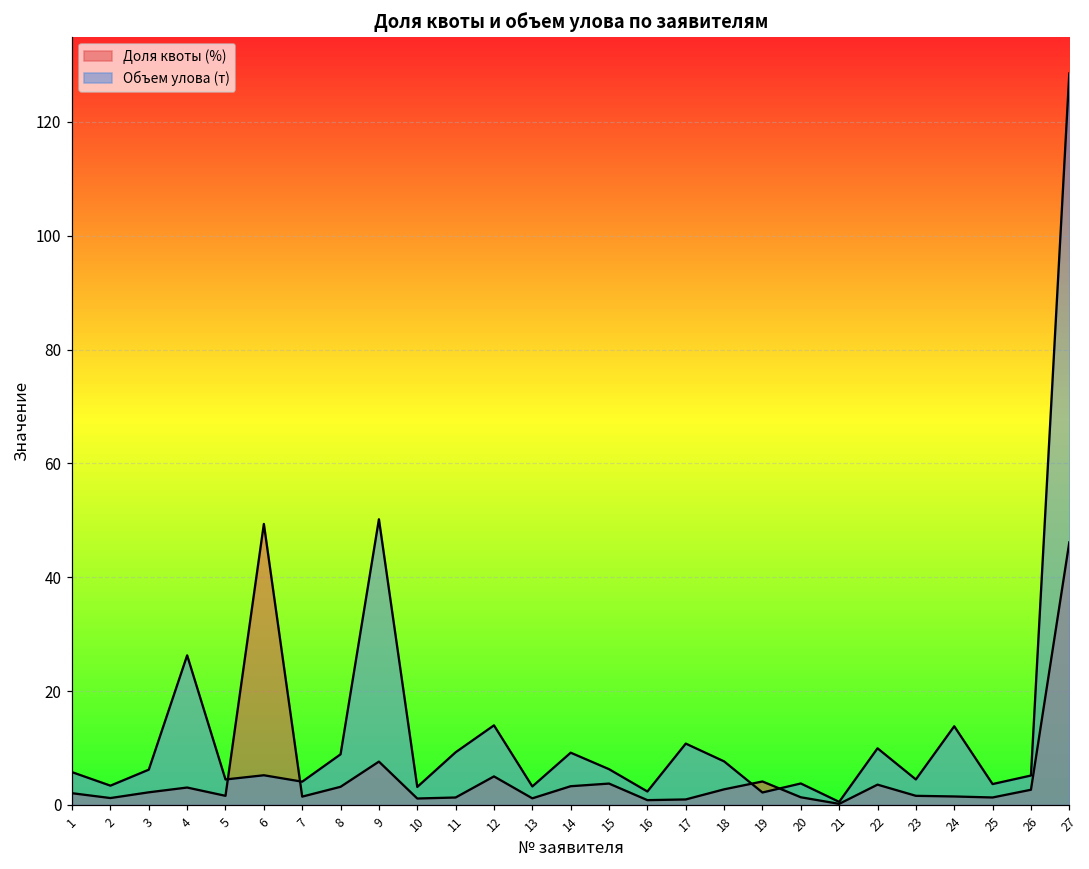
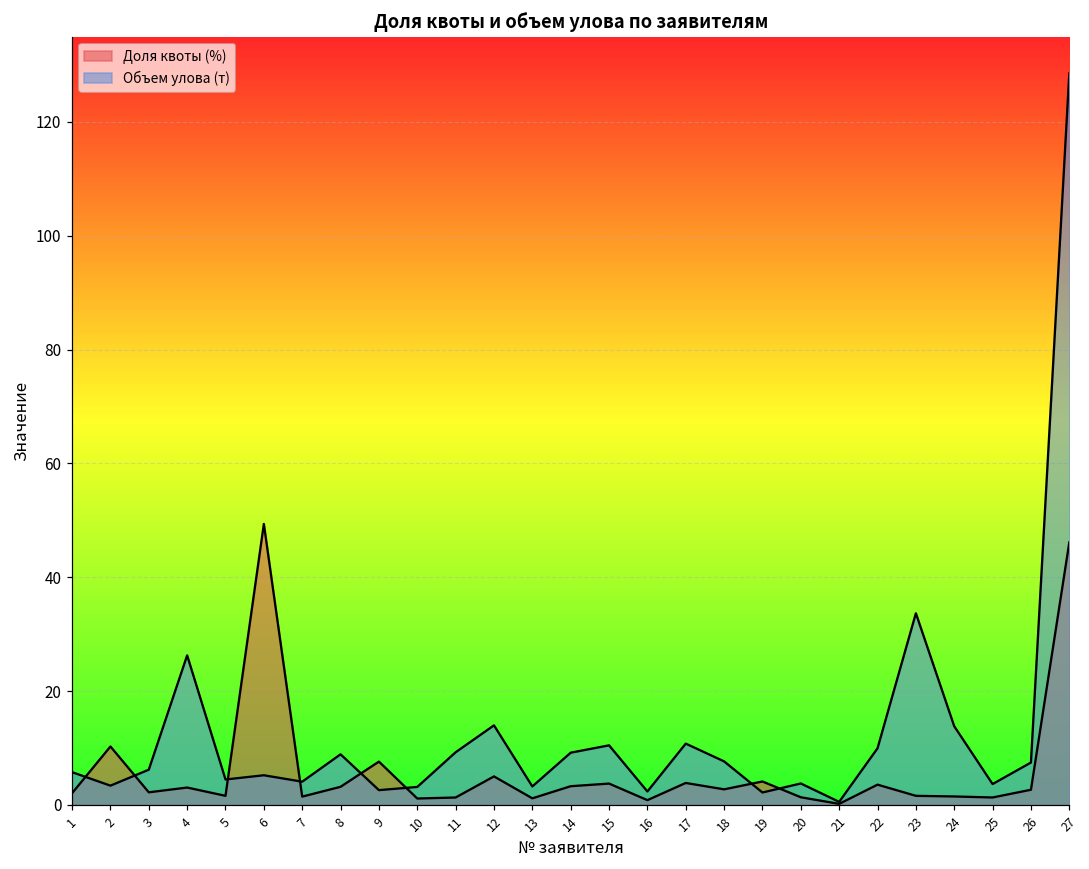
Доля квоты (%), 2: 1 -> 10
Объем улова (т), 9: 50 -> 3
Объем улова (т), 15: 6 -> 10
Доля квоты (%), 17: 1 -> 4
Объем улова (т), 23: 4 -> 34
Объем улова (т), 26: 5 -> 7
